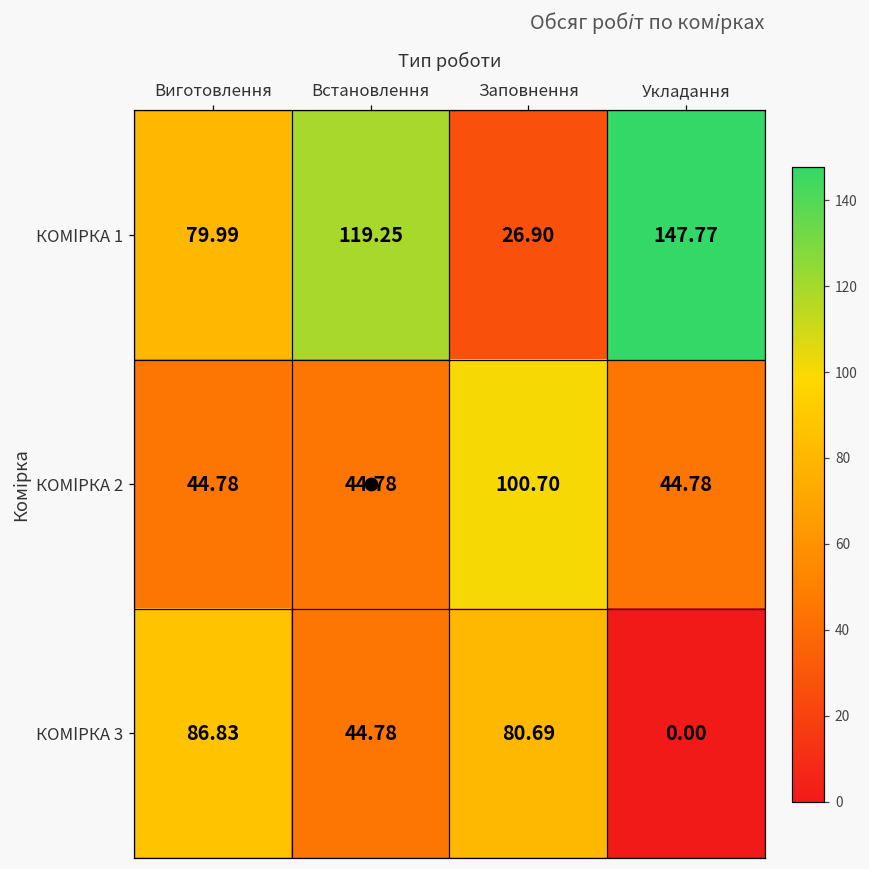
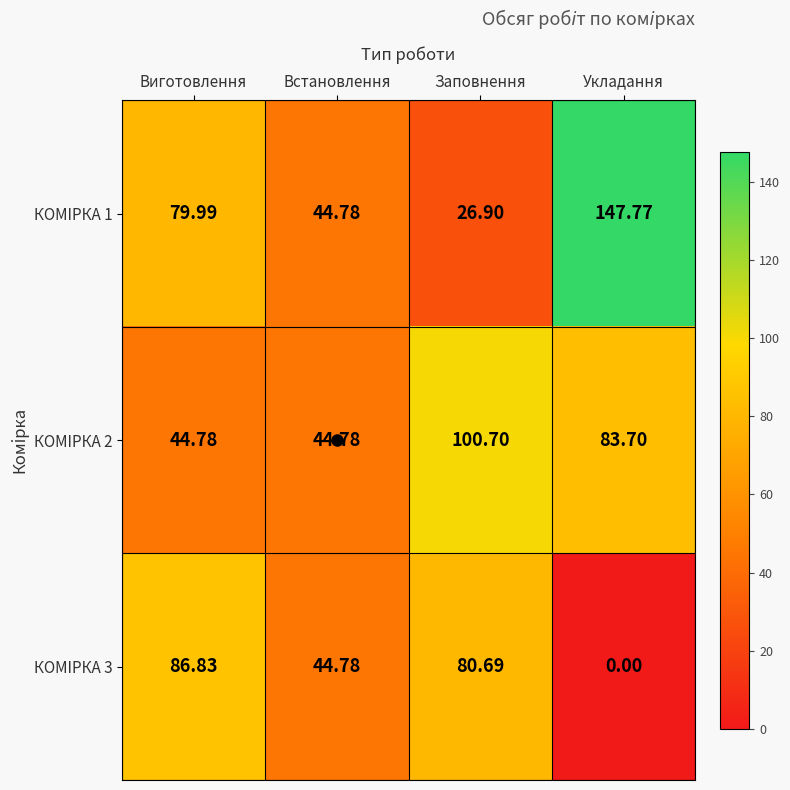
КОМІРКА 1, Встановлення: 119.25 -> 44.78
КОМІРКА 2, Укладання: 44.78 -> 83.70
